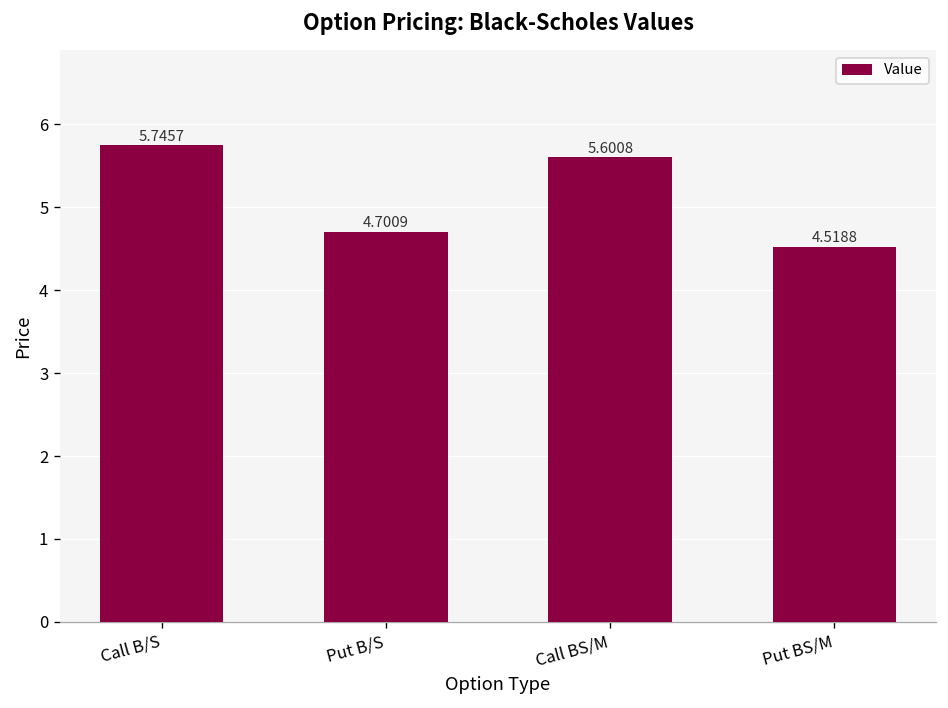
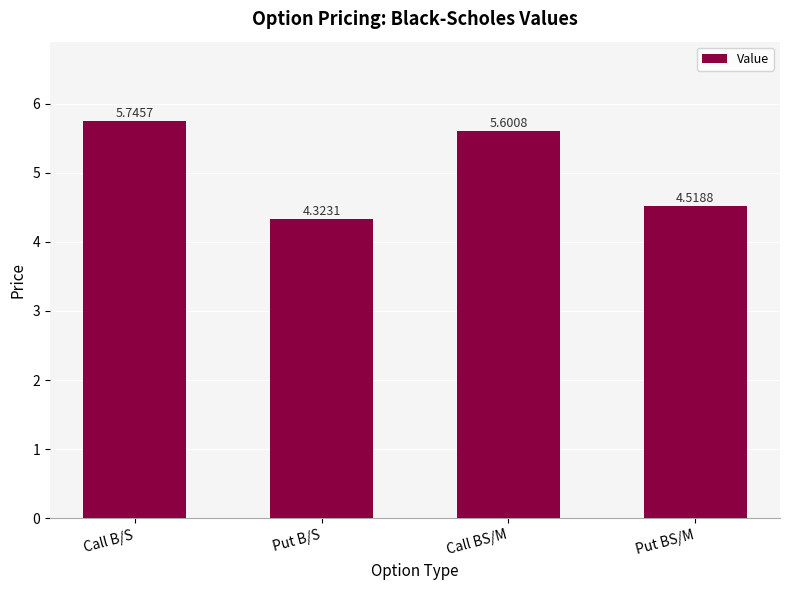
Put B/S: 4.7009 -> 4.3231
